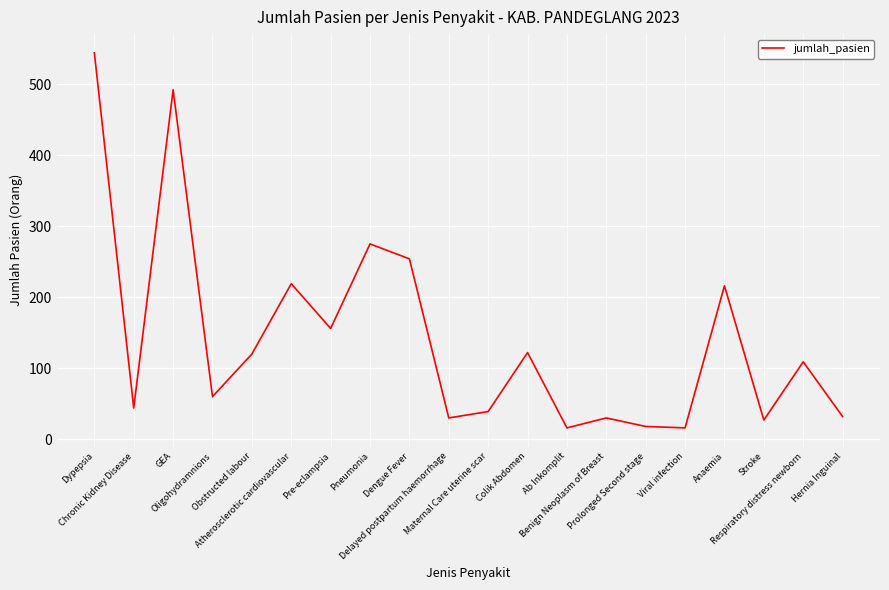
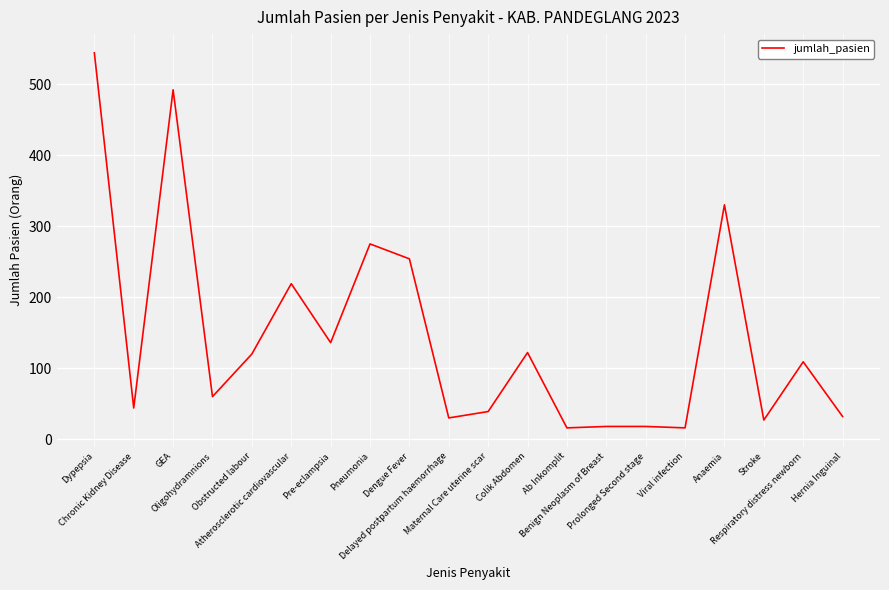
Pre-eclampsia: 160 -> 140
Benign Neoplasm of Breast: 30 -> 20
Anaemia: 220 -> 330
